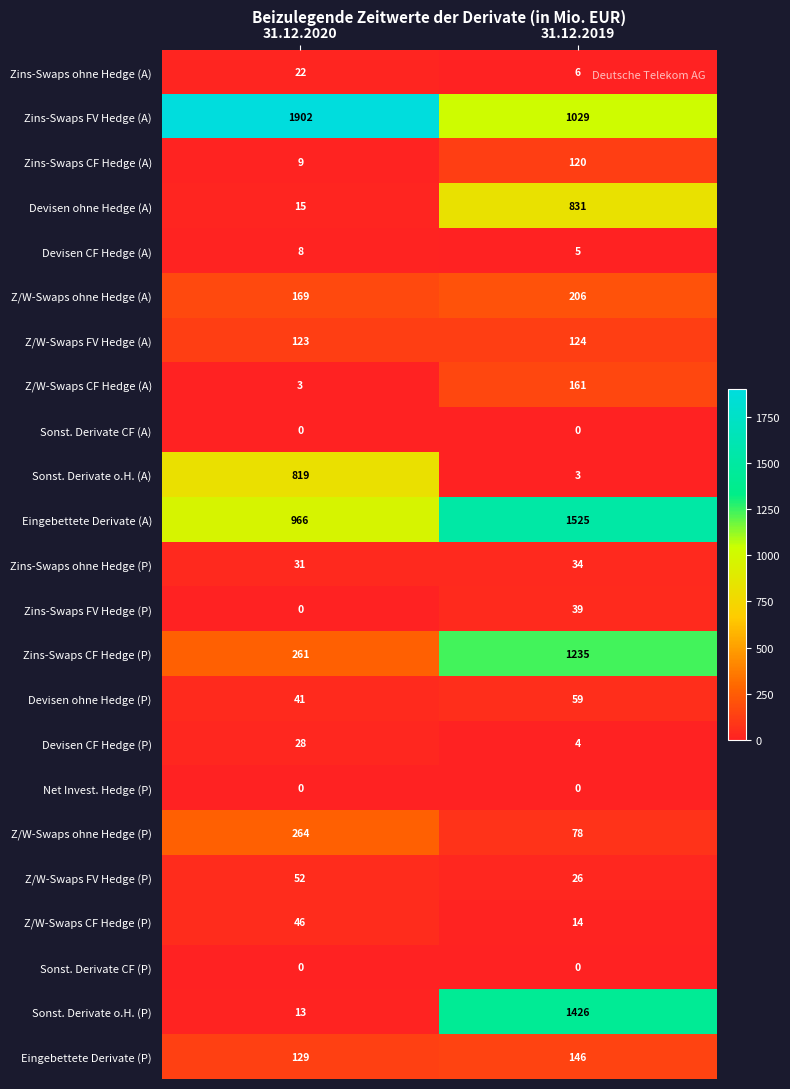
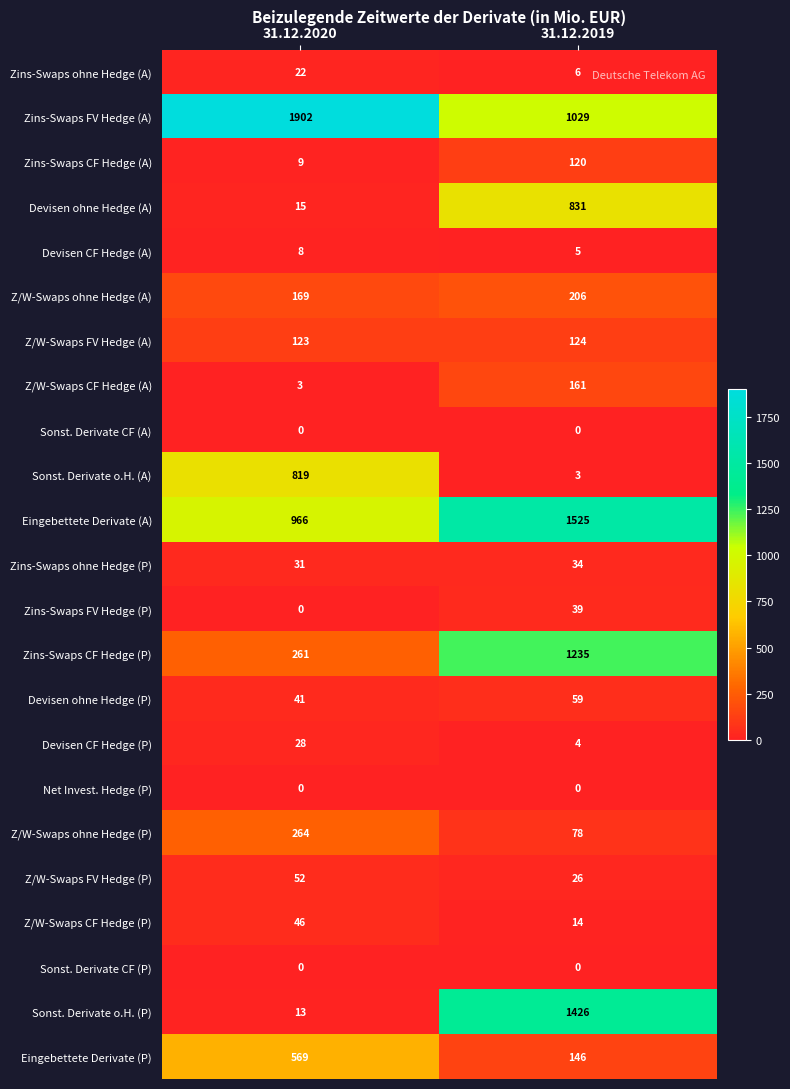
Eingebettete Derivate (P), 31.12.2020: 129 -> 569
